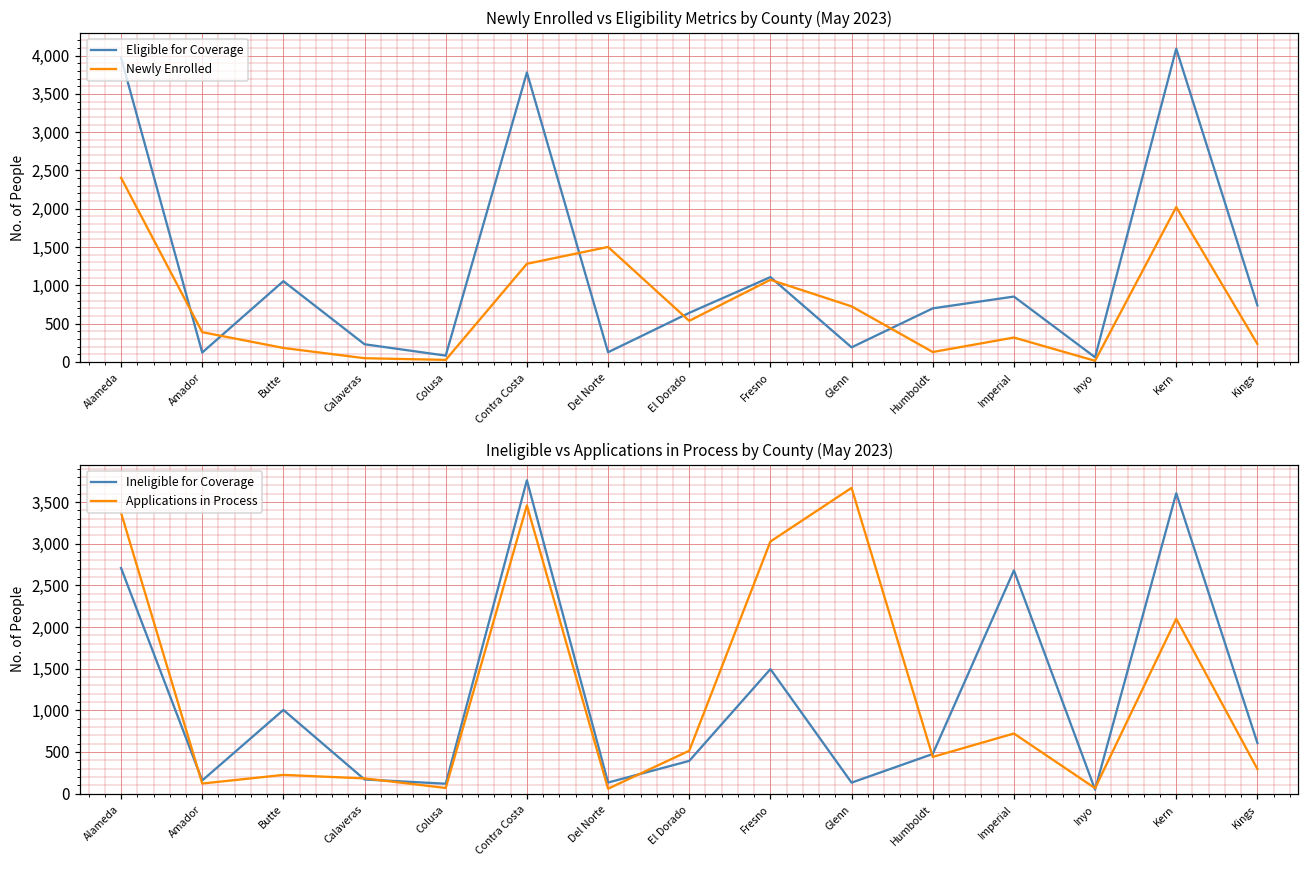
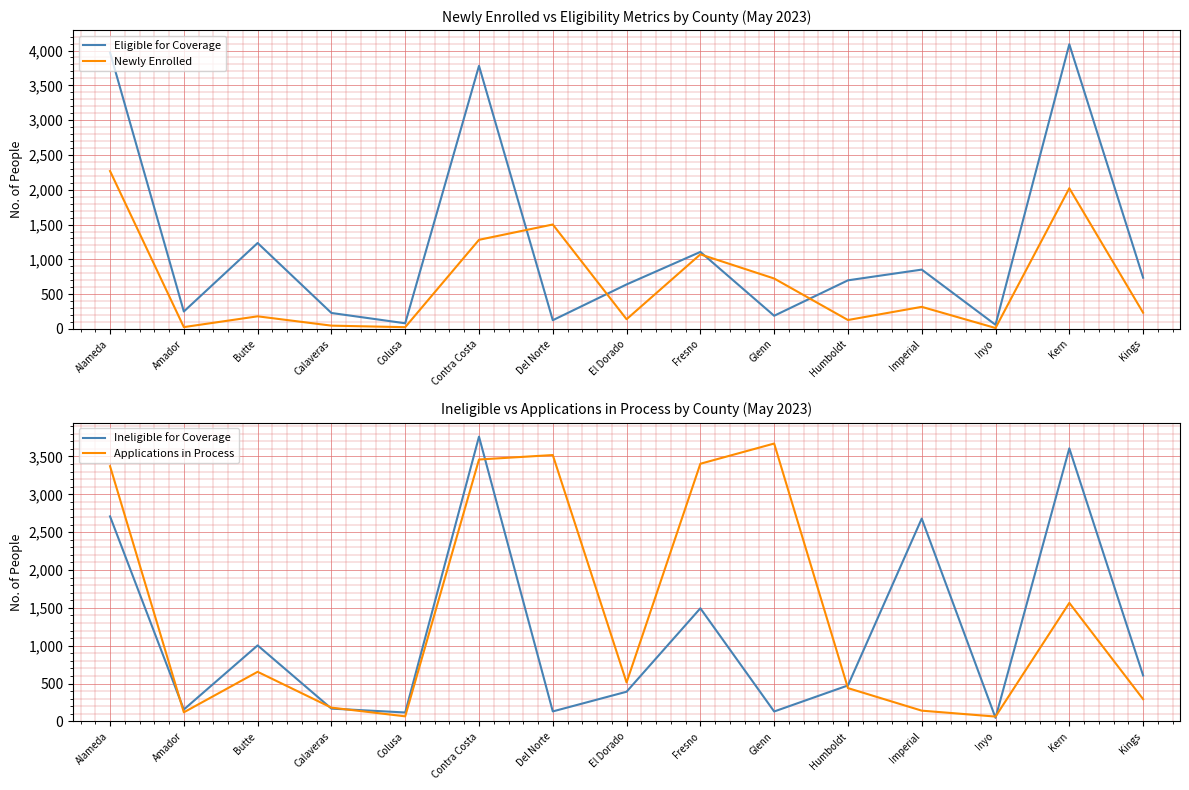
Newly Enrolled vs Eligibility Metrics by County (May 2023), Newly Enrolled, Alameda: 2,400 -> 2,300
Newly Enrolled vs Eligibility Metrics by County (May 2023), Eligible for Coverage, Amador: 100 -> 300
Newly Enrolled vs Eligibility Metrics by County (May 2023), Newly Enrolled, Amador: 400 -> 0
Newly Enrolled vs Eligibility Metrics by County (May 2023), Eligible for Coverage, Butte: 1,100 -> 1,200
Newly Enrolled vs Eligibility Metrics by County (May 2023), Newly Enrolled, El Dorado: 500 -> 100
Ineligible vs Applications in Process by County (May 2023), Applications in Process, Butte: 200 -> 700
Ineligible vs Applications in Process by County (May 2023), Applications in Process, Del Norte: 100 -> 3,500
Ineligible vs Applications in Process by County (May 2023), Applications in Process, Fresno: 3,000 -> 3,400
Ineligible vs Applications in Process by County (May 2023), Applications in Process, Imperial: 700 -> 100
Ineligible vs Applications in Process by County (May 2023), Applications in Process, Kern: 2,100 -> 1,600
